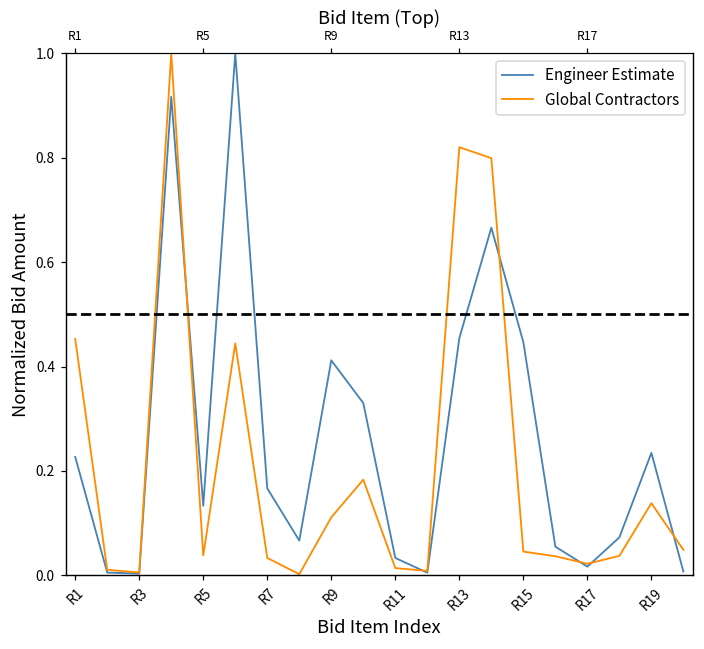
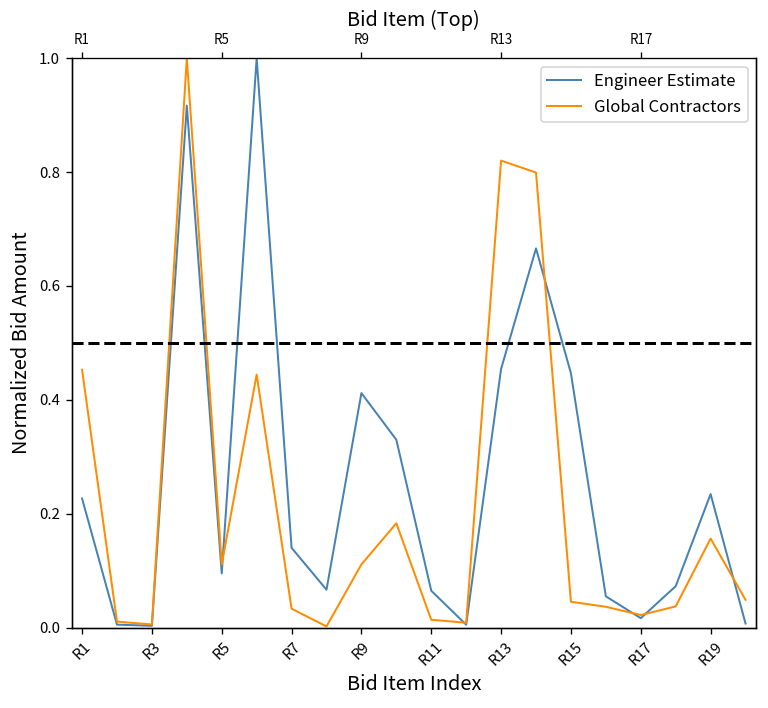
Engineer Estimate, R5: 0.13 -> 0.10
Global Contractors, R5: 0.04 -> 0.11
Engineer Estimate, R7: 0.17 -> 0.14
Engineer Estimate, R11: 0.03 -> 0.06
Global Contractors, R19: 0.14 -> 0.16
